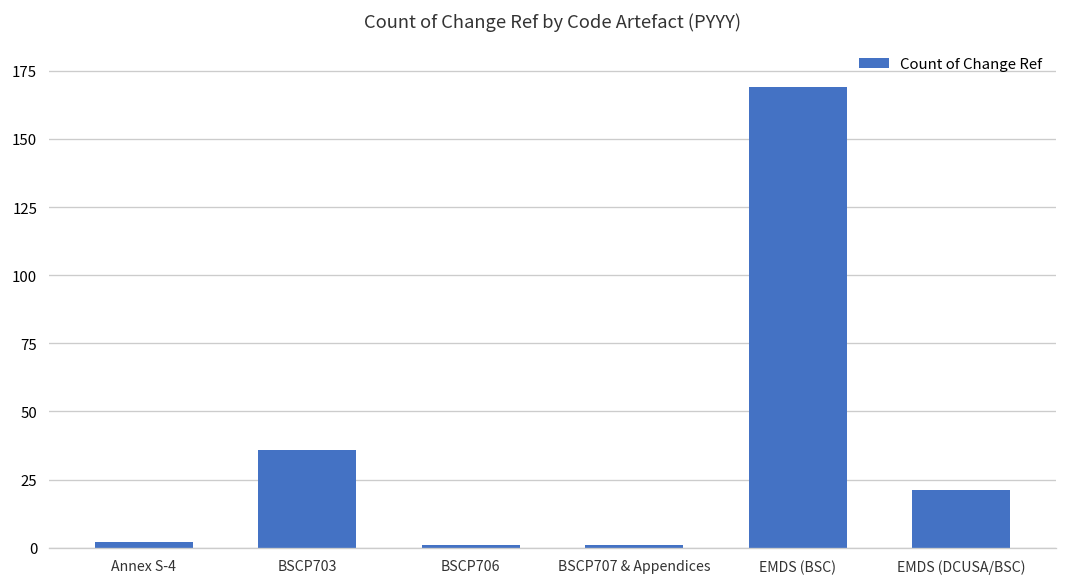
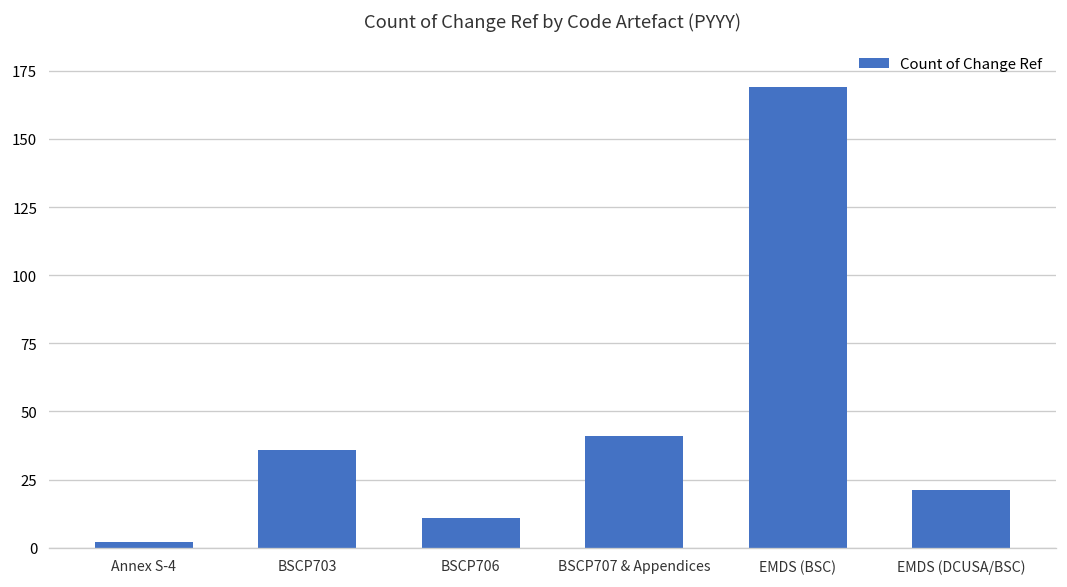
BSCP706: 1 -> 11
BSCP707 & Appendices: 1 -> 41
